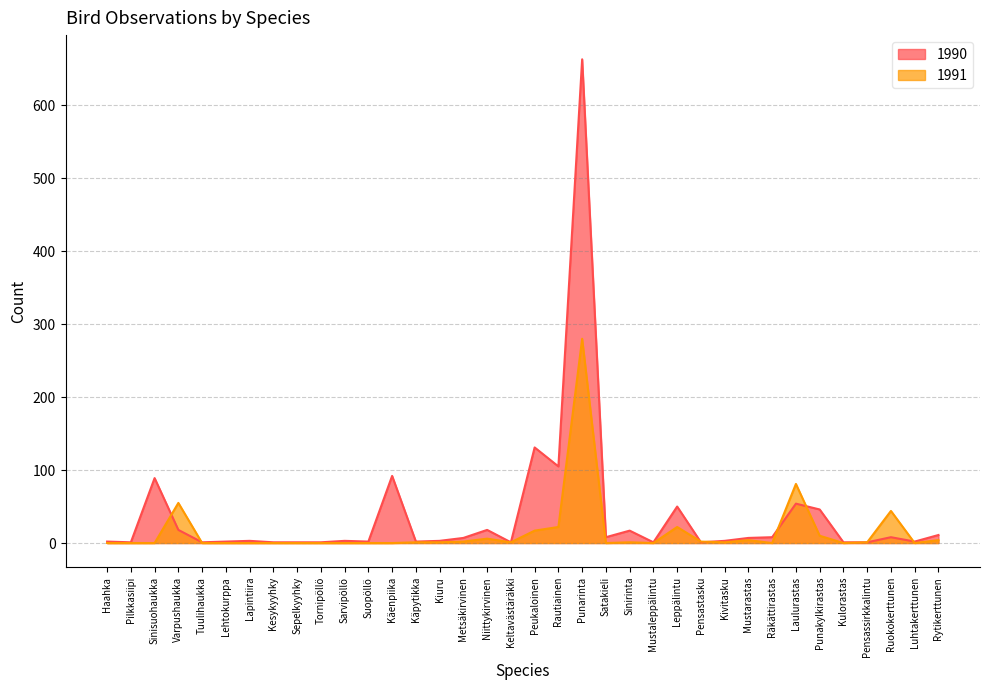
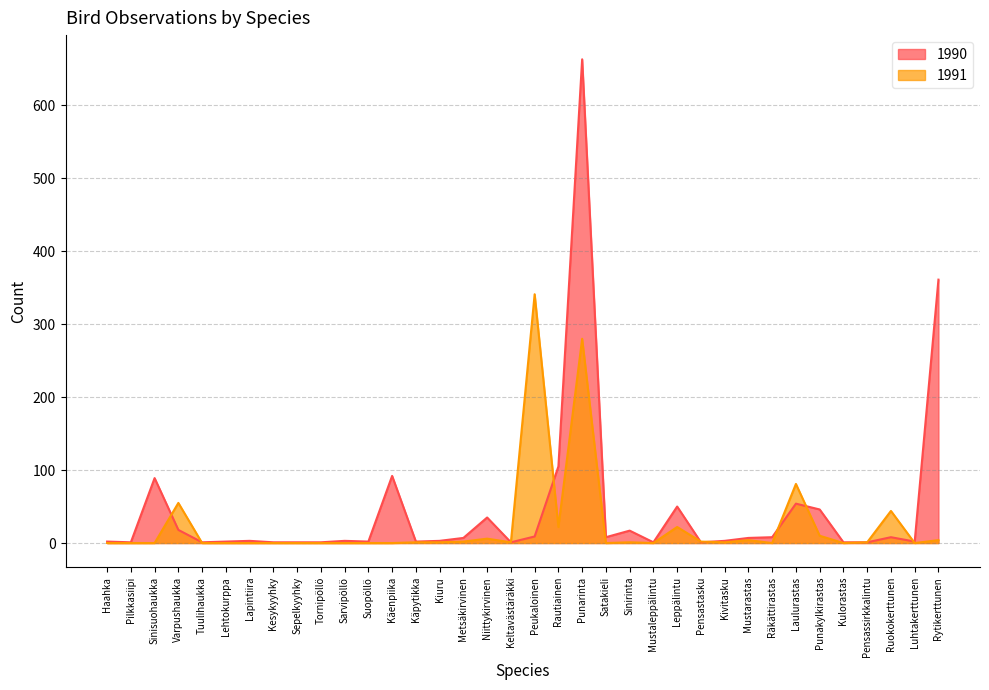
1990, Niittykirvinen: 20 -> 40
1990, Peukaloinen: 130 -> 10
1991, Peukaloinen: 20 -> 340
1990, Rytikerttunen: 10 -> 360
